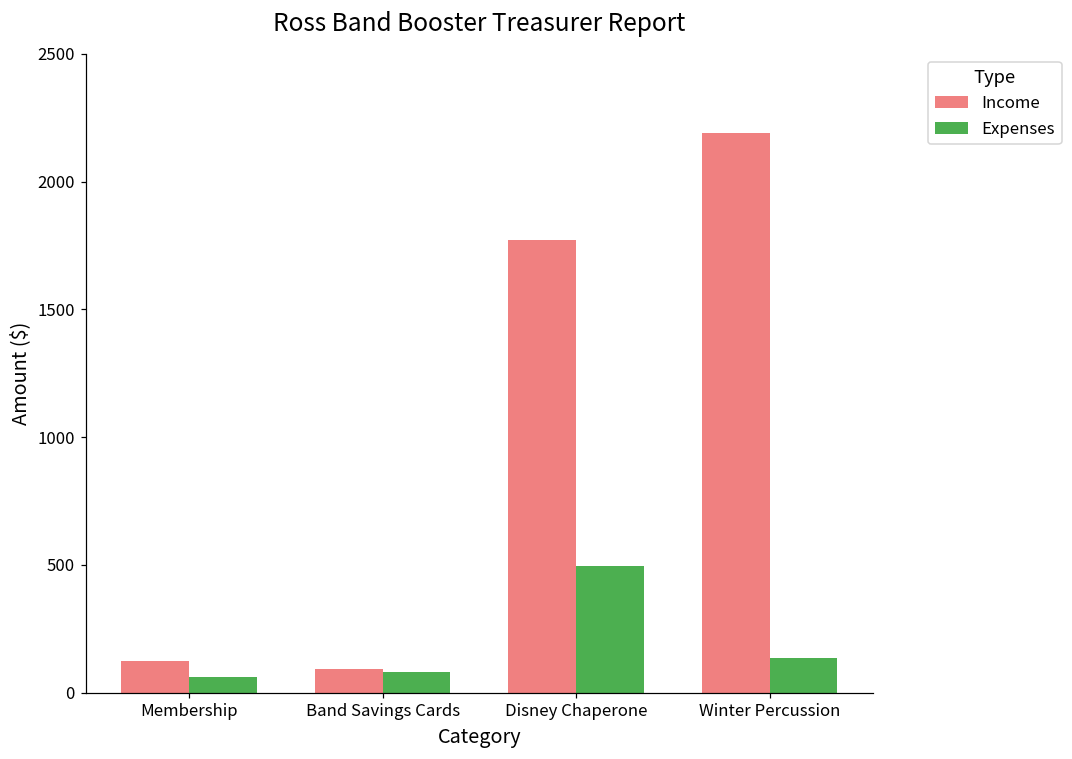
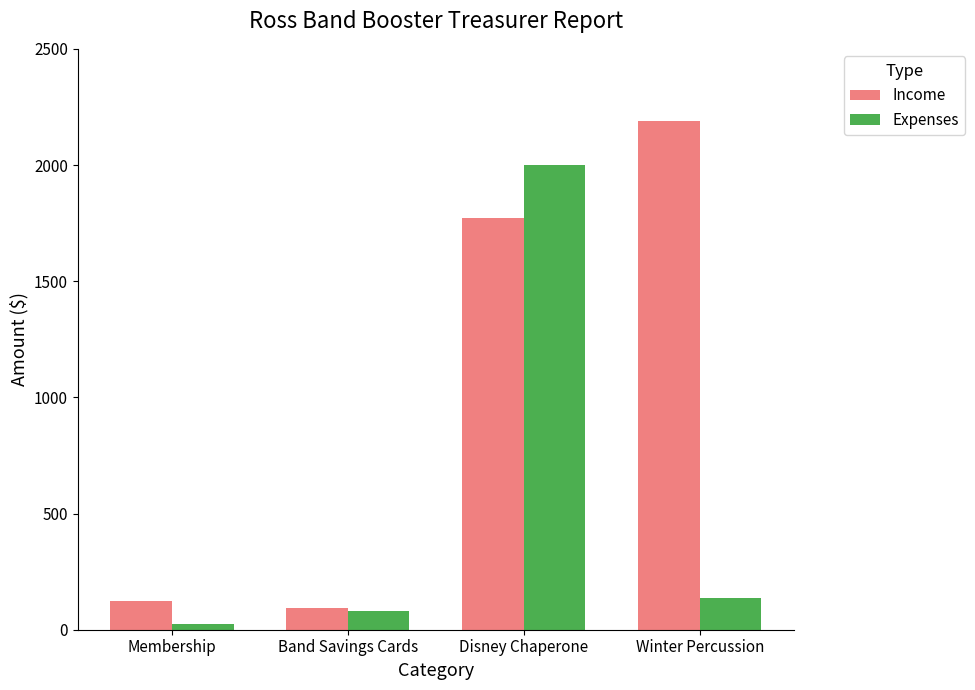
Expenses, Membership: 60 -> 20
Expenses, Disney Chaperone: 500 -> 2000
